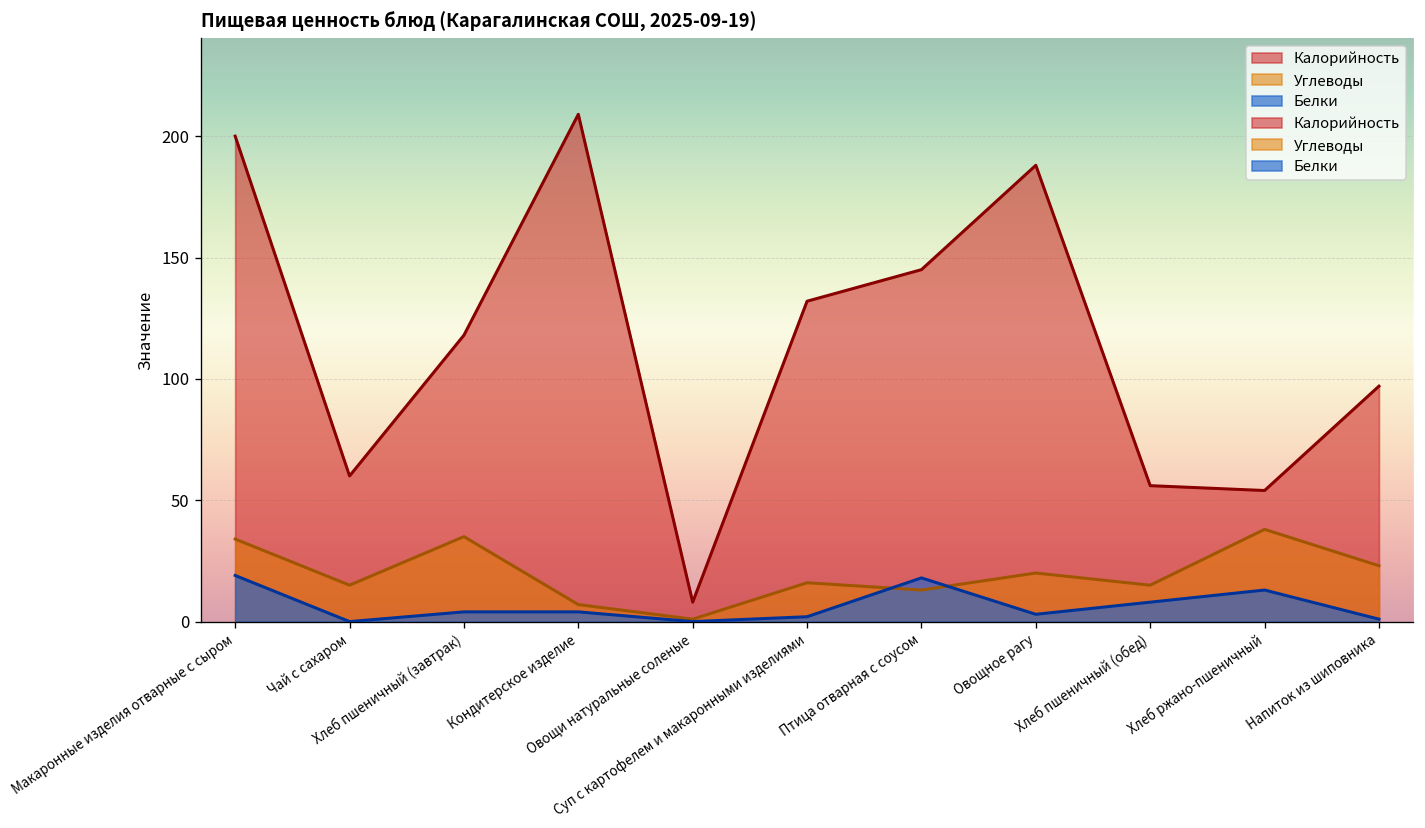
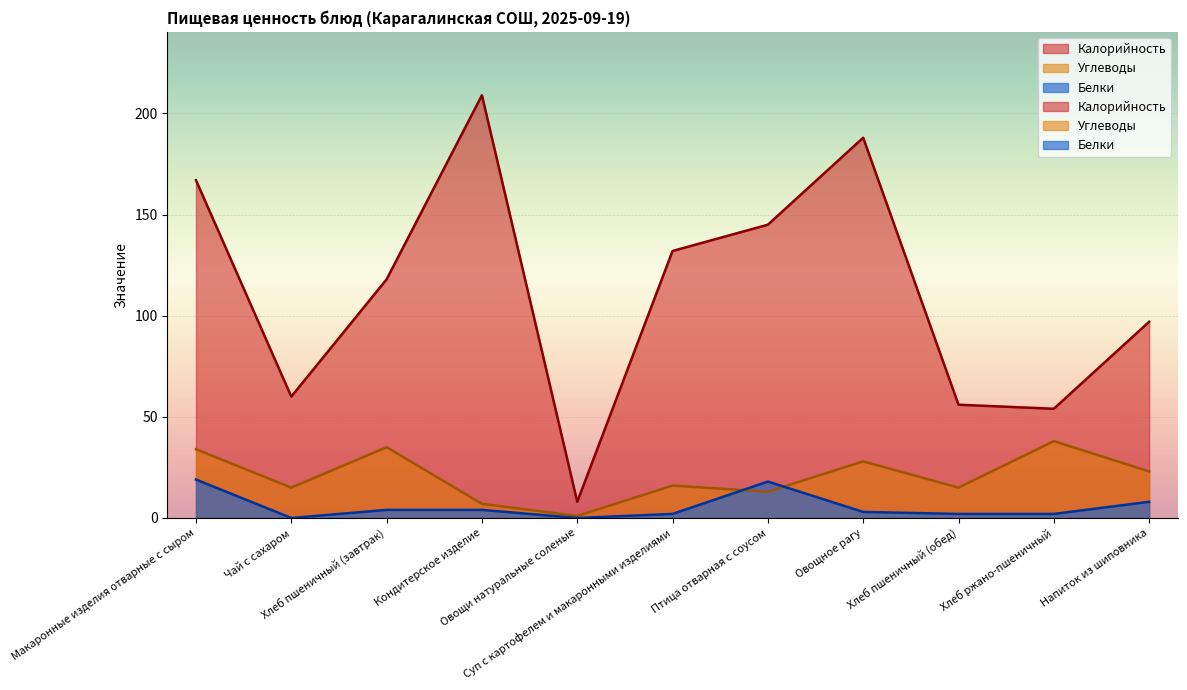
Калорийность, Макаронные изделия отварные с сыром: 200 -> 167
Углеводы, Овощное рагу: 20 -> 28
Белки, Хлеб пшеничный (обед): 8 -> 2
Белки, Хлеб ржано-пшеничный: 13 -> 2
Белки, Напиток из шиповника: 1 -> 8
